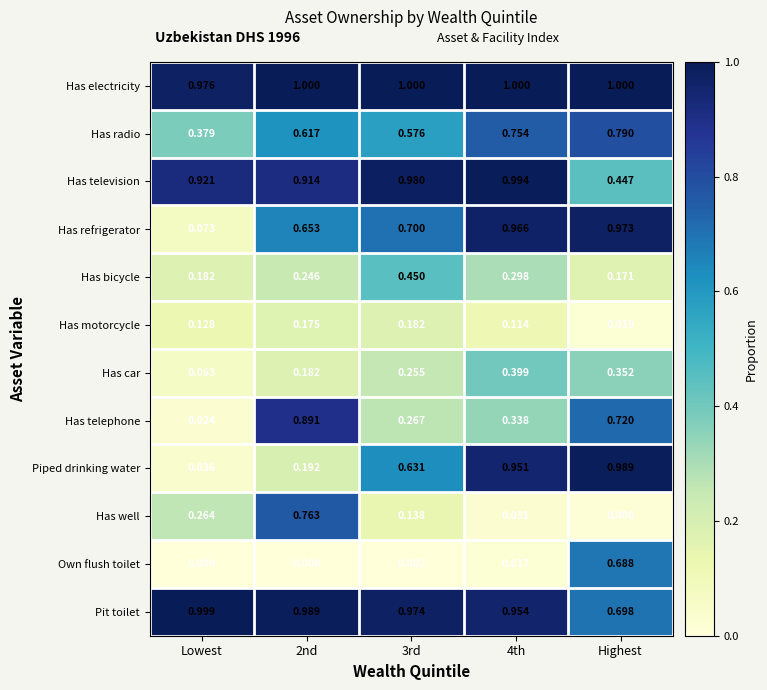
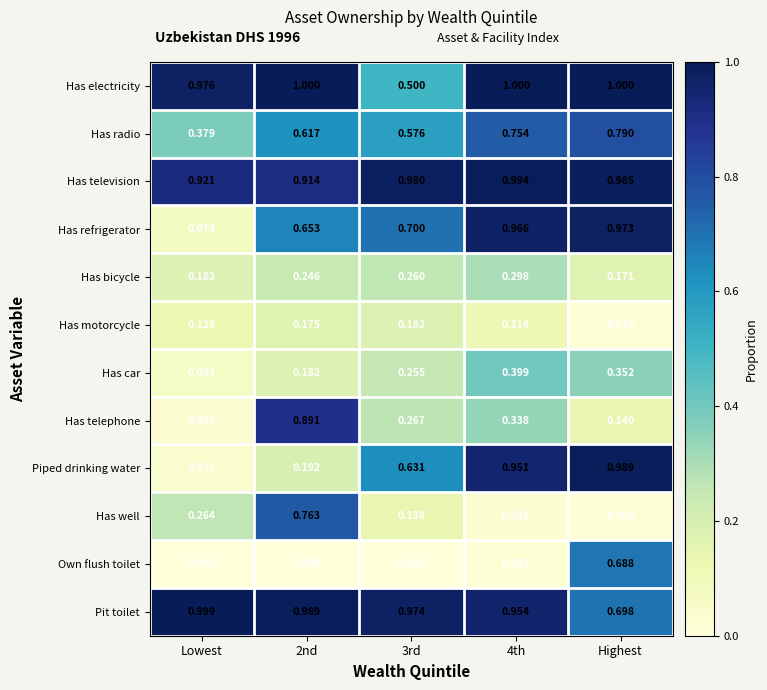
Has electricity, 3rd: 1.000 -> 0.500
Has television, Highest: 0.447 -> 0.985
Has bicycle, 3rd: 0.450 -> 0.260
Has telephone, Highest: 0.720 -> 0.140
